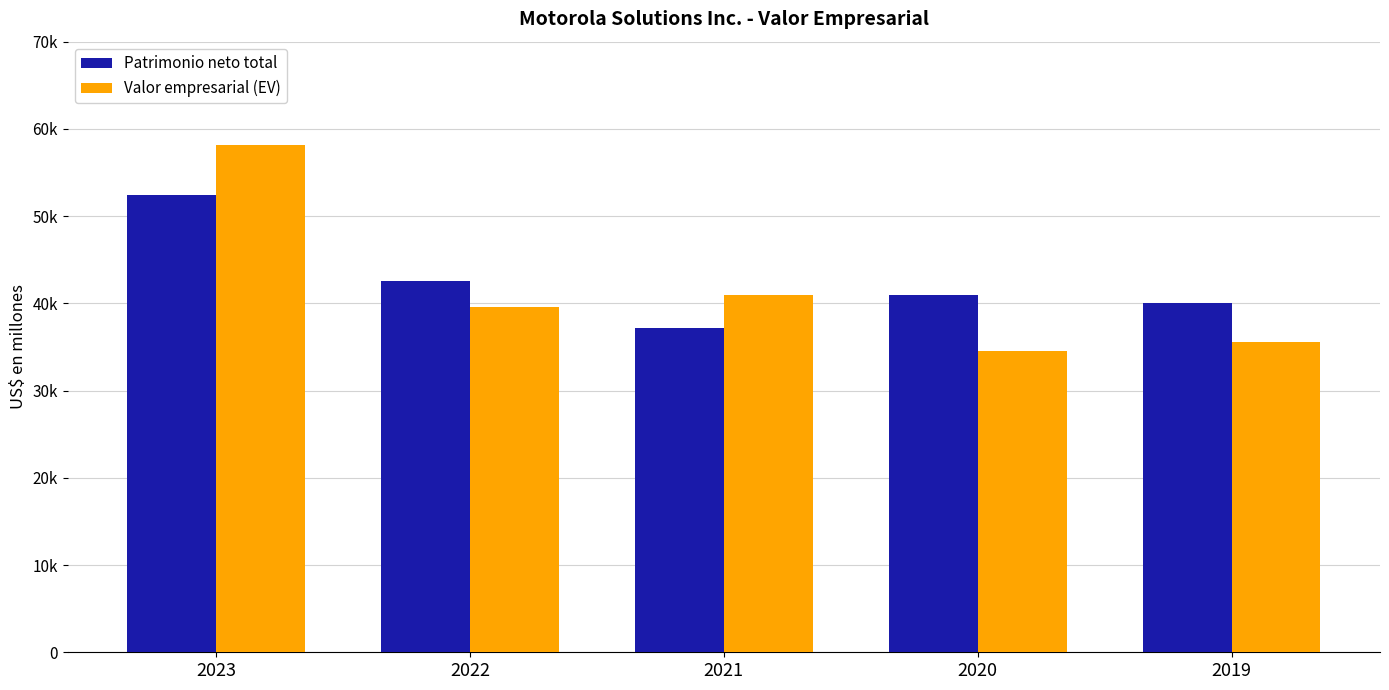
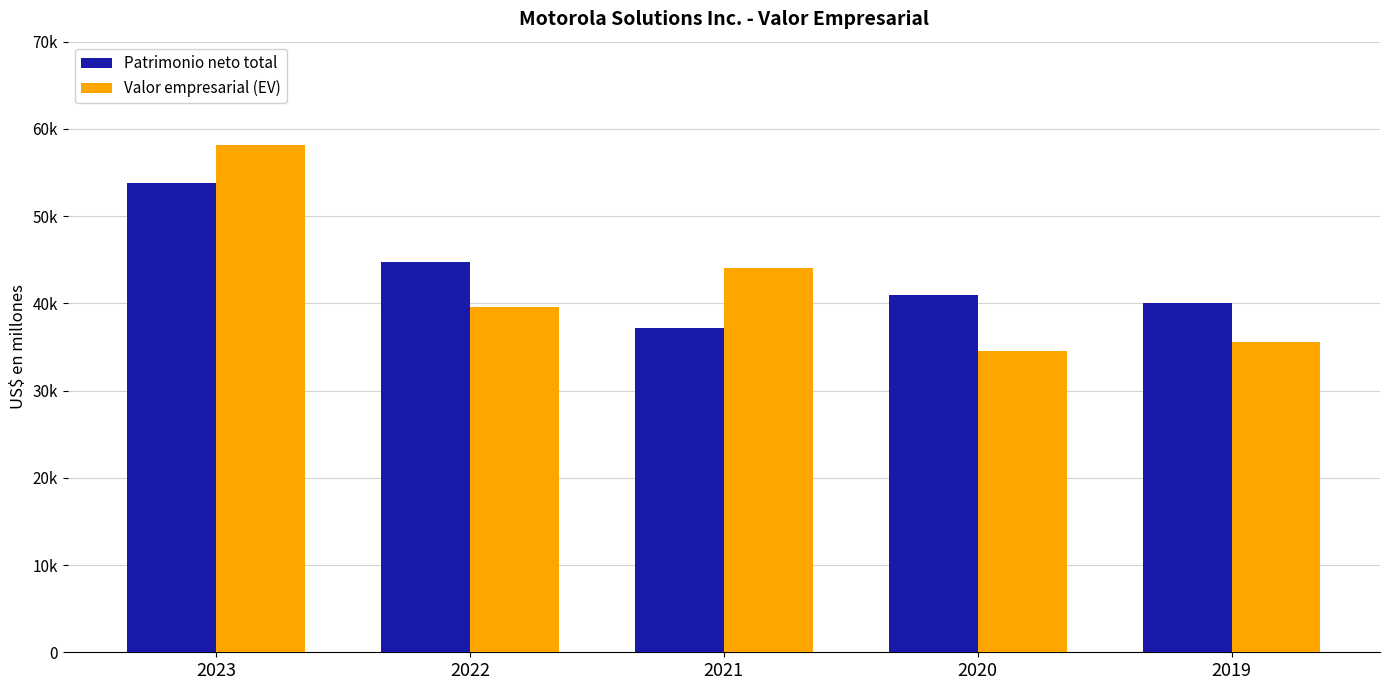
Patrimonio neto total, 2023: 52000 -> 54000
Patrimonio neto total, 2022: 43000 -> 45000
Valor empresarial (EV), 2021: 41000 -> 44000
